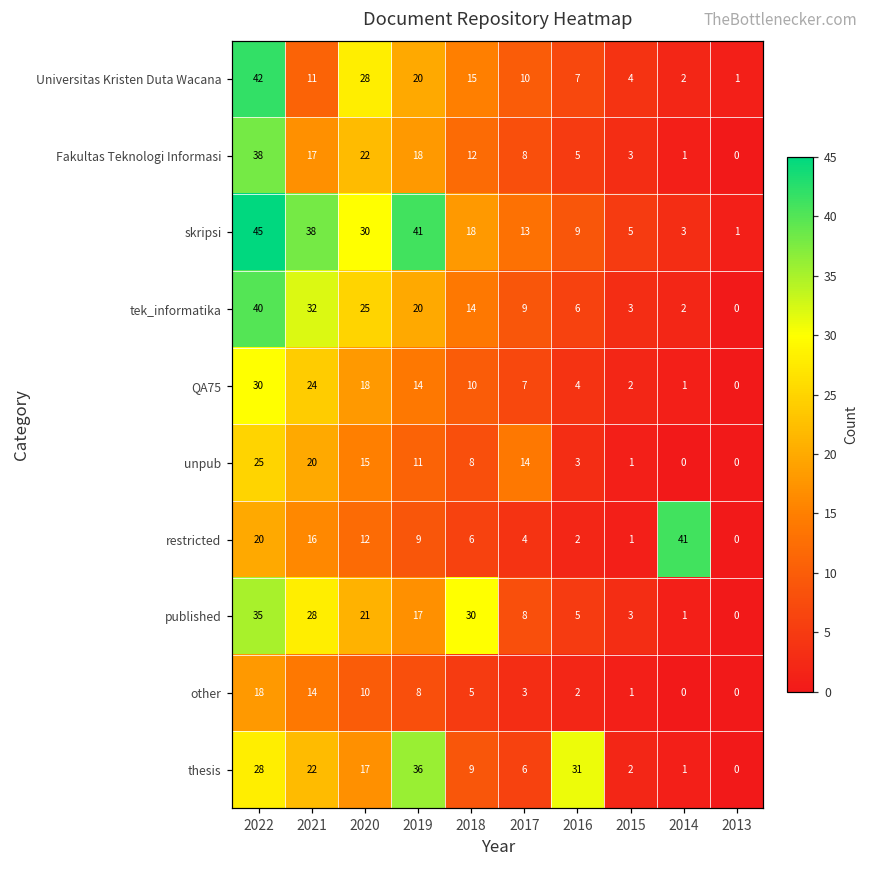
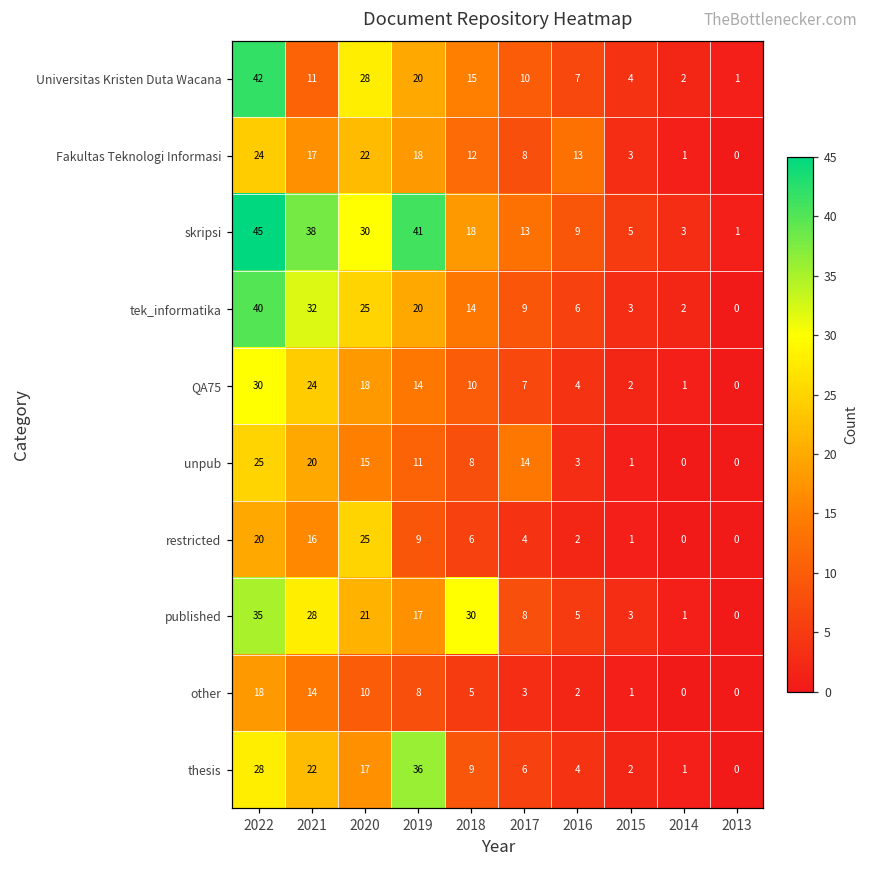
Fakultas Teknologi Informasi, 2022: 38 -> 24
Fakultas Teknologi Informasi, 2016: 5 -> 13
restricted, 2020: 12 -> 25
restricted, 2014: 41 -> 0
thesis, 2016: 31 -> 4
